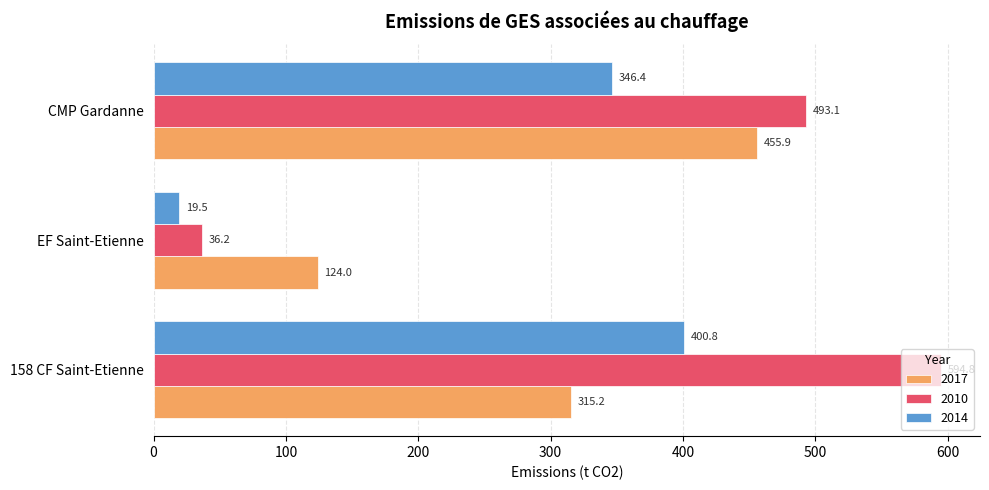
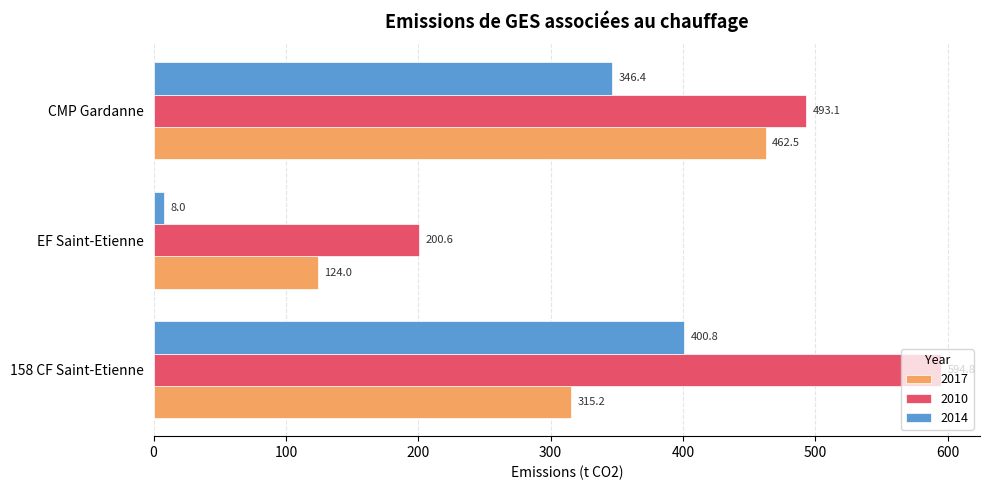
2017, CMP Gardanne: 455.9 -> 462.5
2014, EF Saint-Etienne: 19.5 -> 8.0
2010, EF Saint-Etienne: 36.2 -> 200.6
